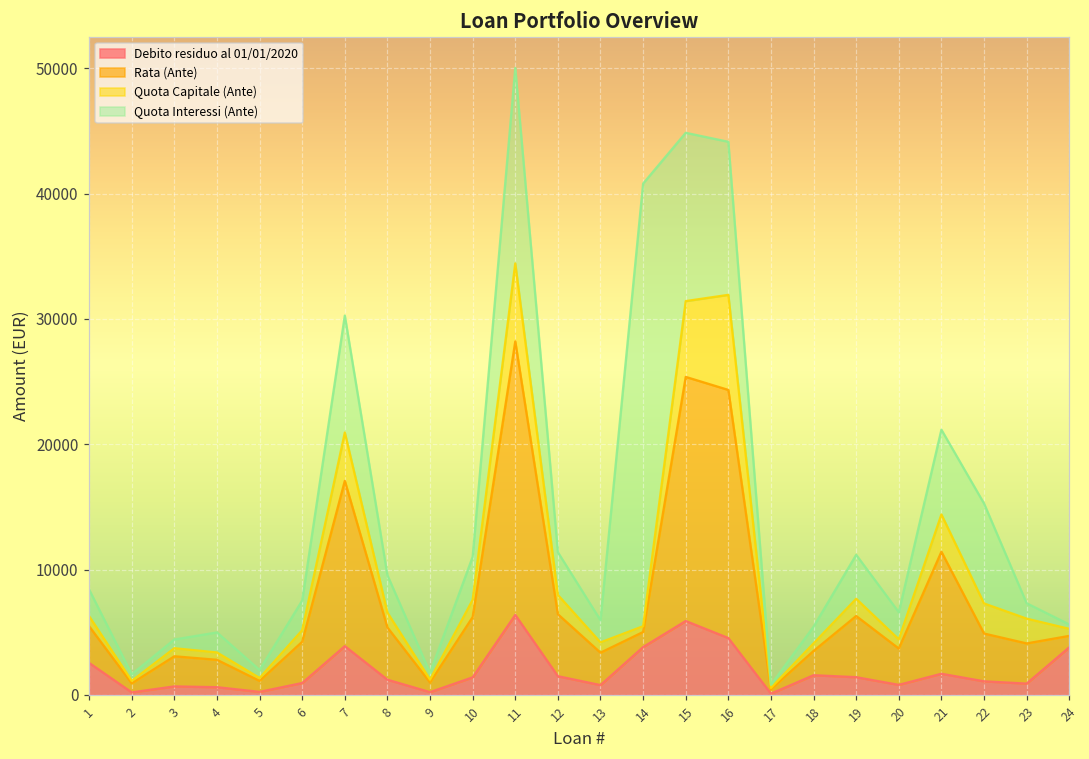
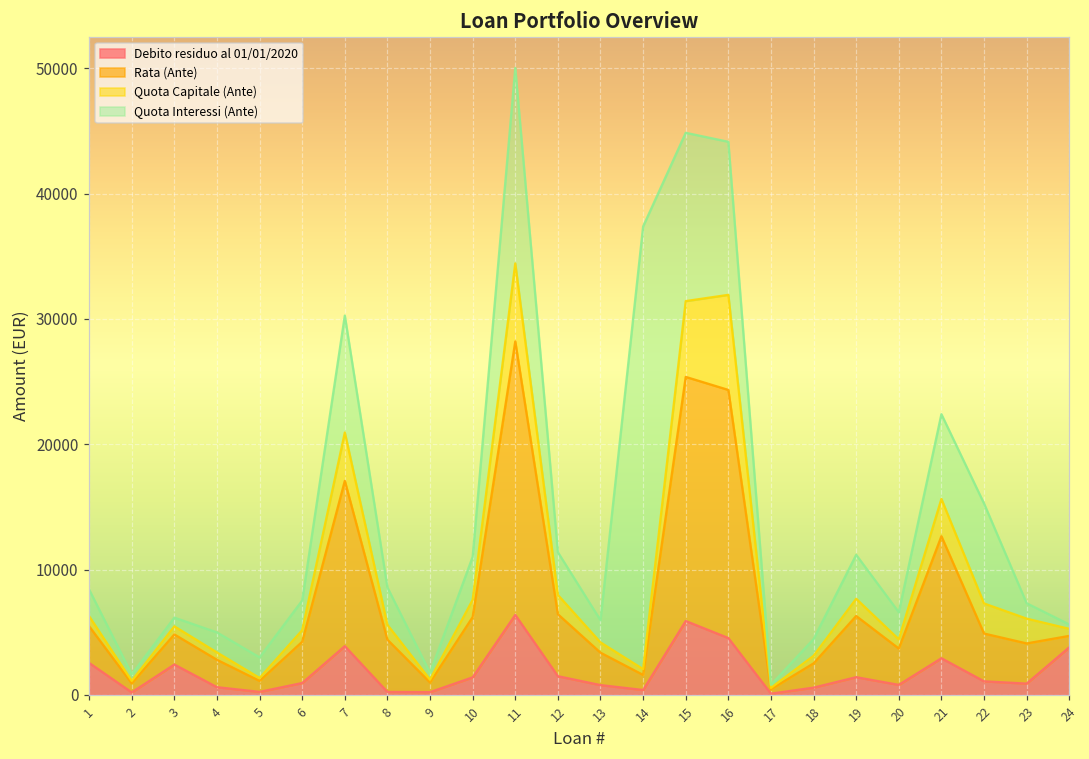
Debito residuo al 01/01/2020, 3: 700 -> 2400
Quota Interessi (Ante), 5: 600 -> 1600
Debito residuo al 01/01/2020, 8: 1200 -> 200
Debito residuo al 01/01/2020, 14: 3800 -> 400
Debito residuo al 01/01/2020, 18: 1600 -> 600
Debito residuo al 01/01/2020, 21: 1700 -> 2900
